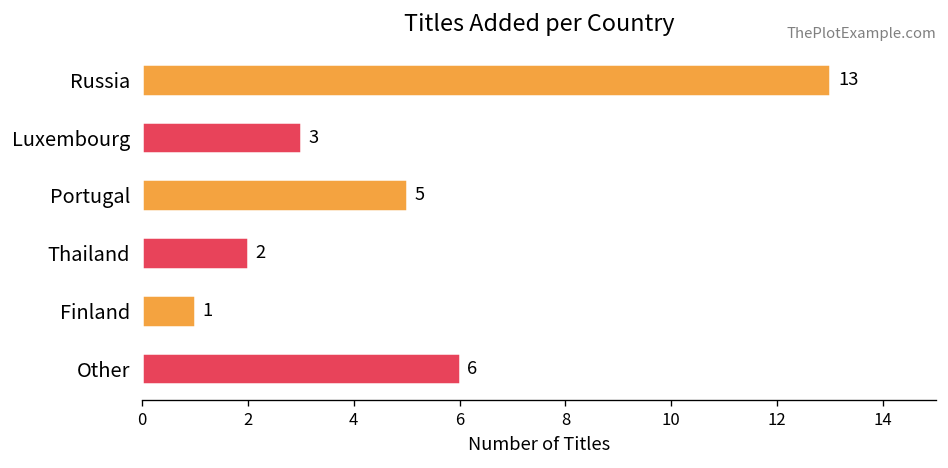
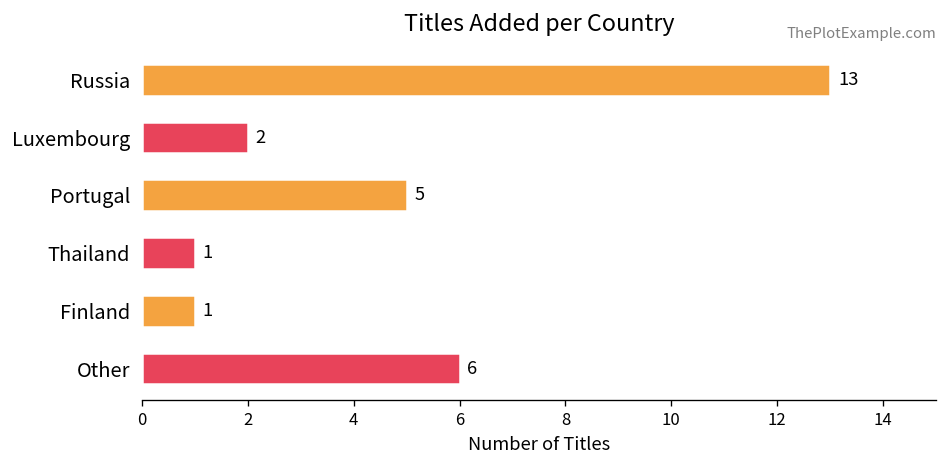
Luxembourg: 3 -> 2
Thailand: 2 -> 1
